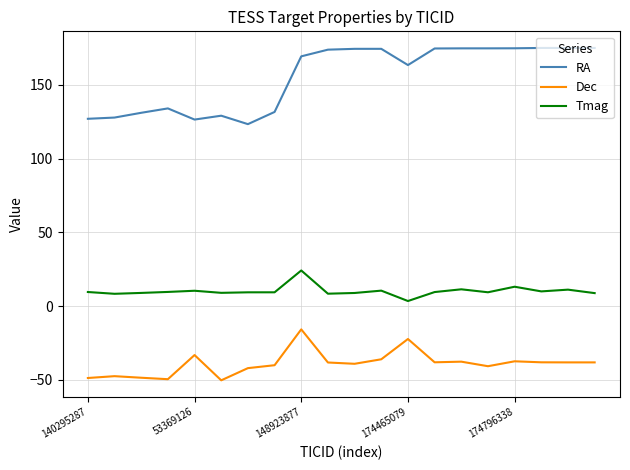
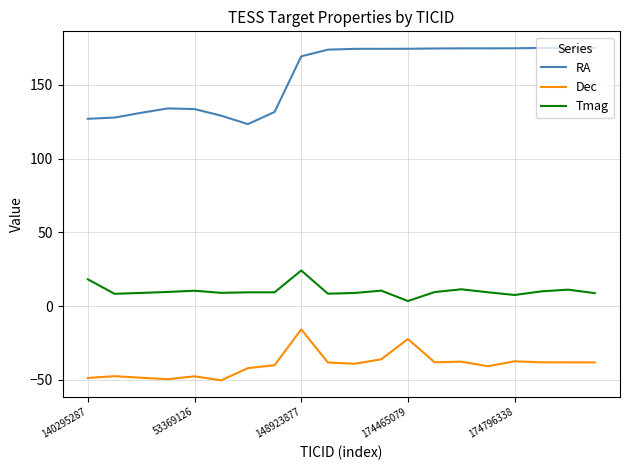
Tmag, 140295287: 10 -> 18
RA, 53369126: 126 -> 134
Dec, 53369126: -33 -> -48
RA, 174465079: 163 -> 174
Tmag, 174796338: 13 -> 8
